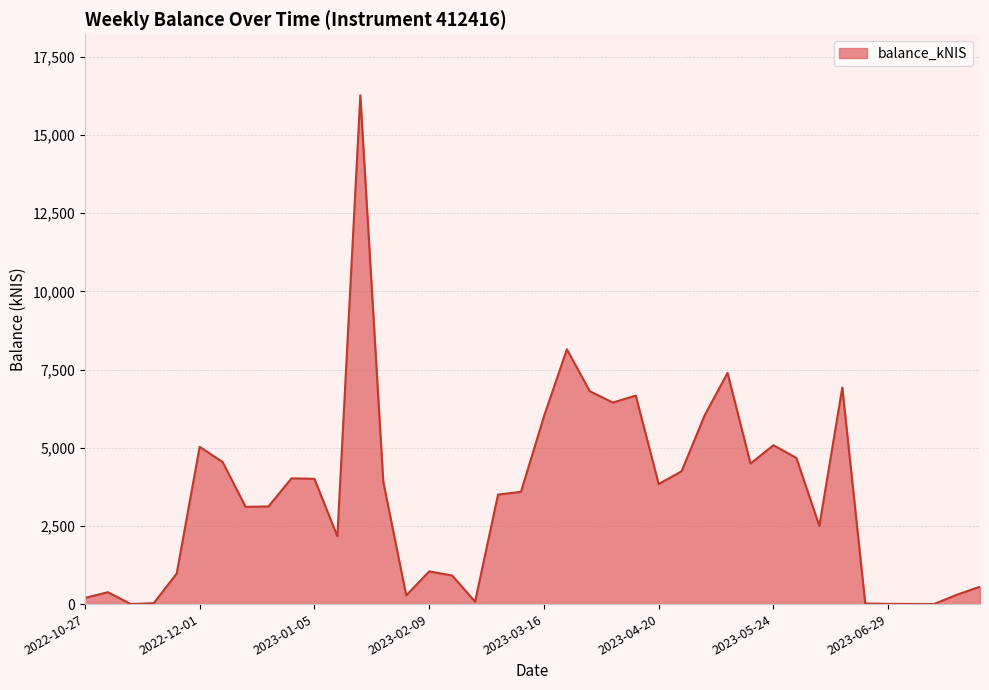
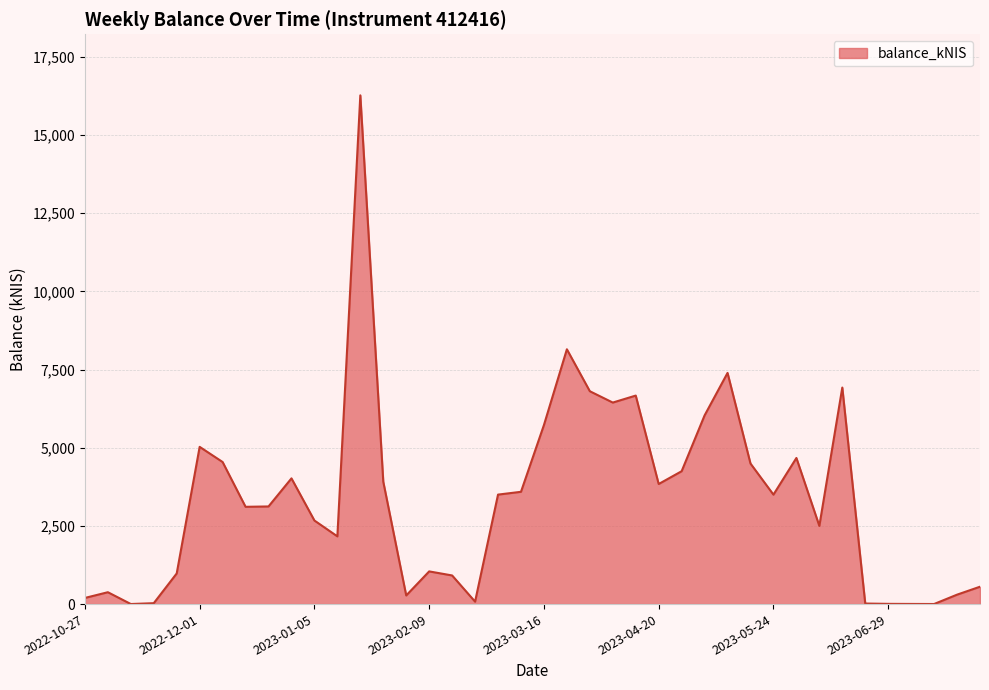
2023-01-05: 4,000 -> 2,700
2023-03-16: 6,000 -> 5,700
2023-05-24: 5,100 -> 3,500
